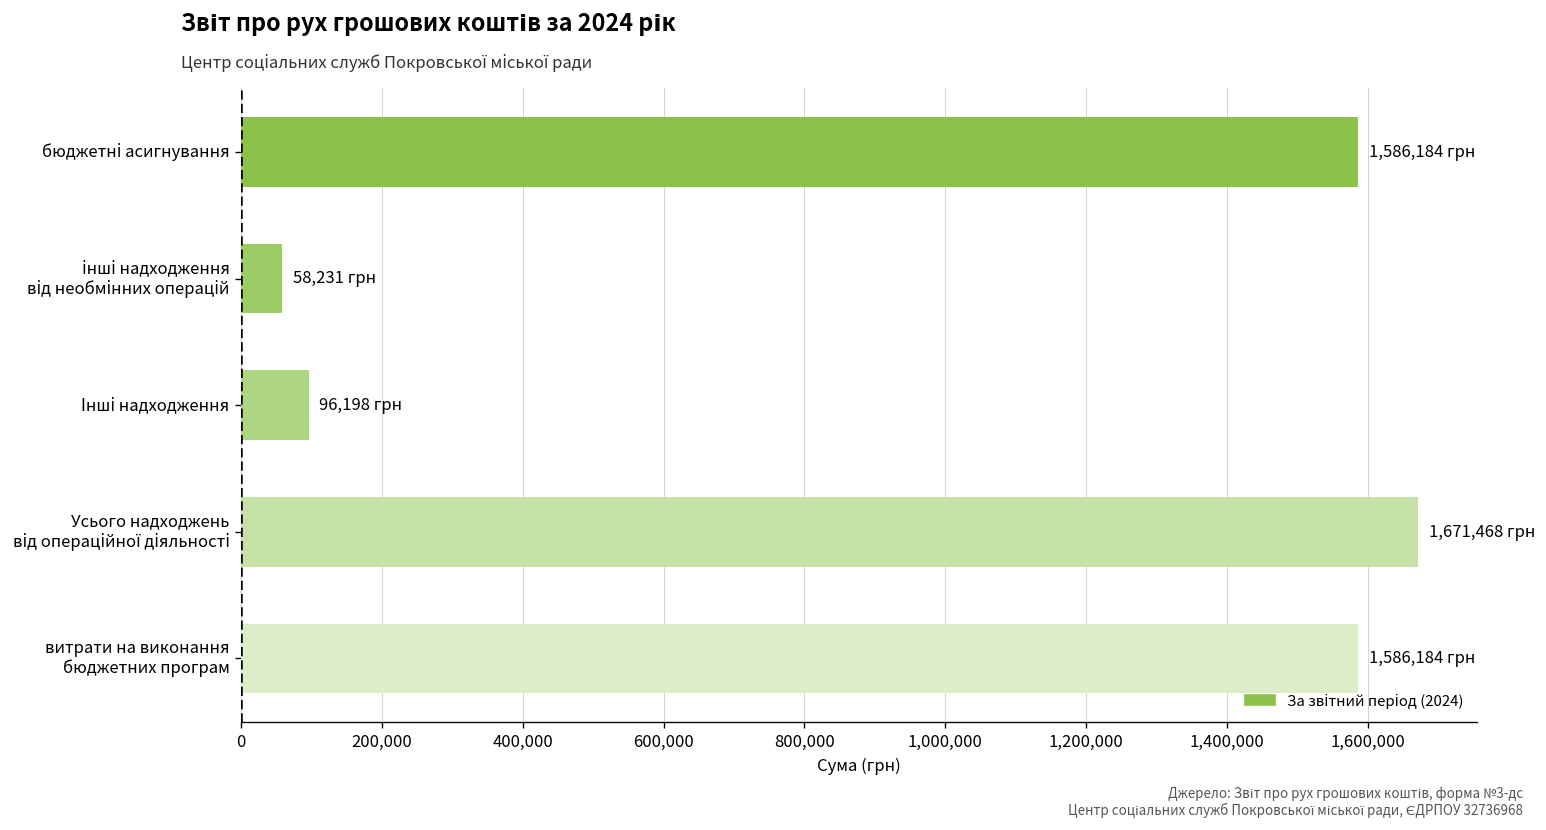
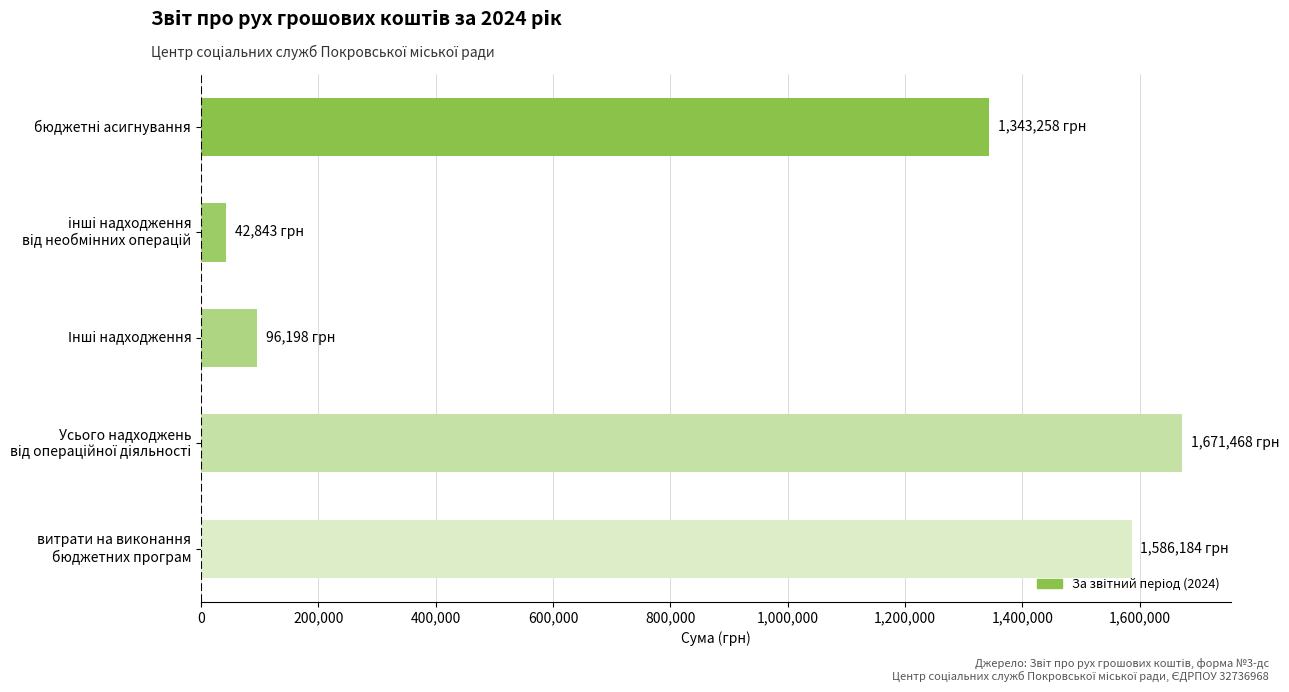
бюджетні асигнування: 1,586,184 -> 1,343,258
інші надходження від необмінних операцій: 58,231 -> 42,843
